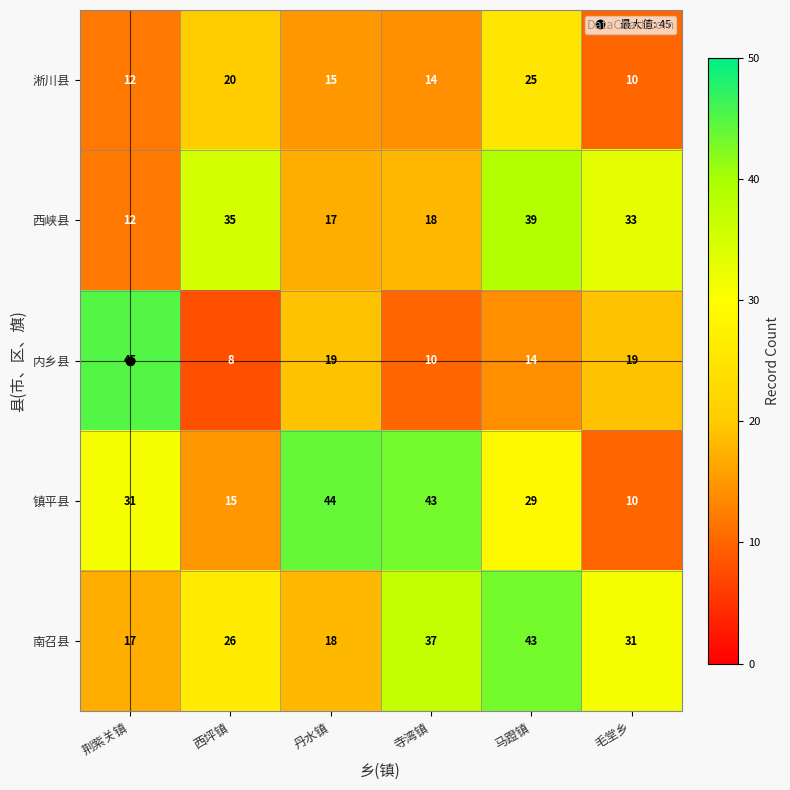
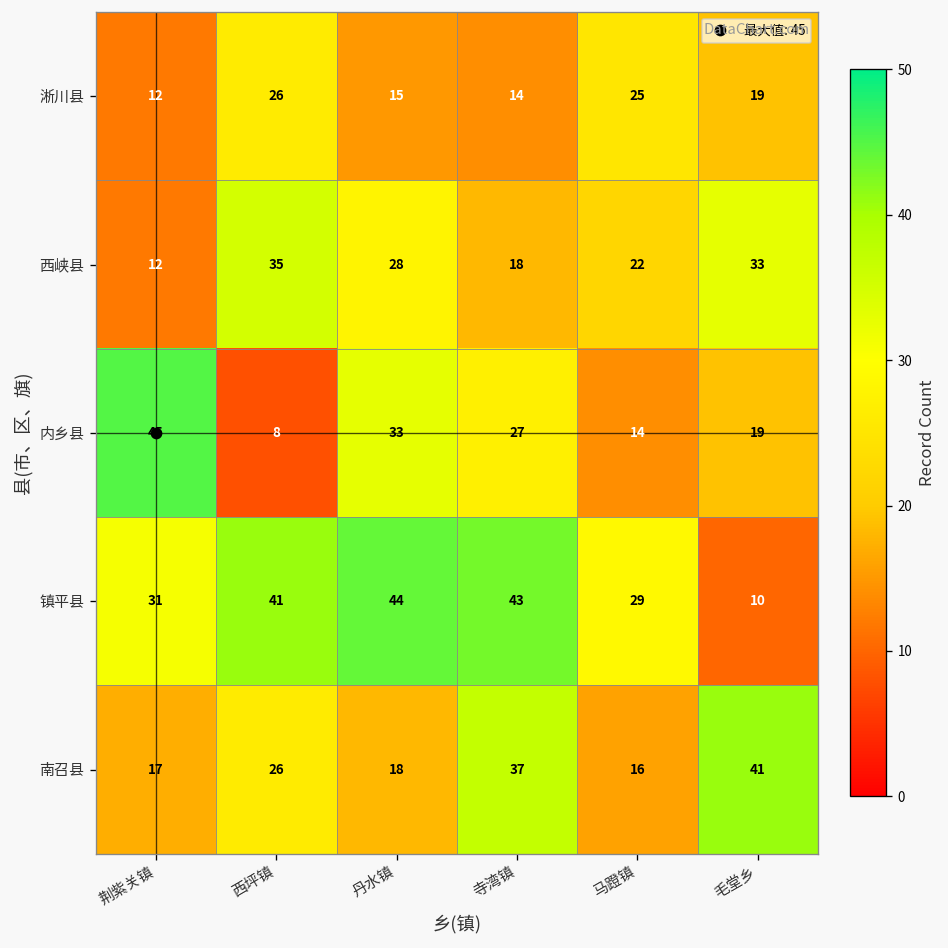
淅川县, 西坪镇: 20 -> 26
淅川县, 毛堂乡: 10 -> 19
西峡县, 丹水镇: 17 -> 28
西峡县, 马蹬镇: 39 -> 22
内乡县, 丹水镇: 19 -> 33
内乡县, 寺湾镇: 10 -> 27
镇平县, 西坪镇: 15 -> 41
南召县, 马蹬镇: 43 -> 16
南召县, 毛堂乡: 31 -> 41
